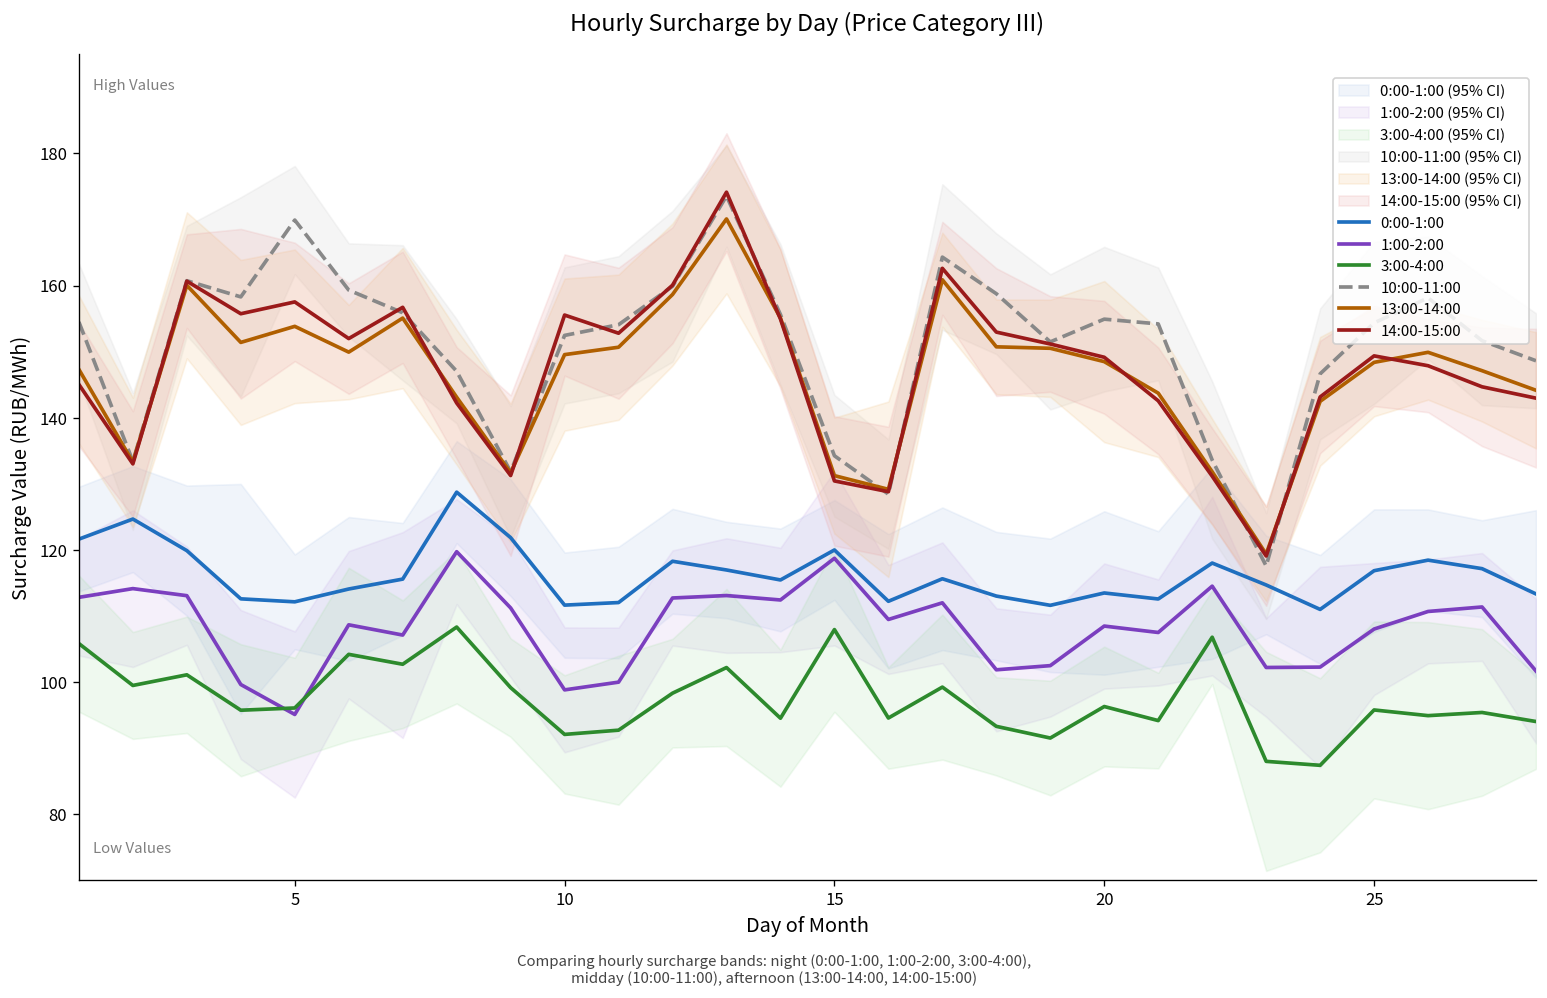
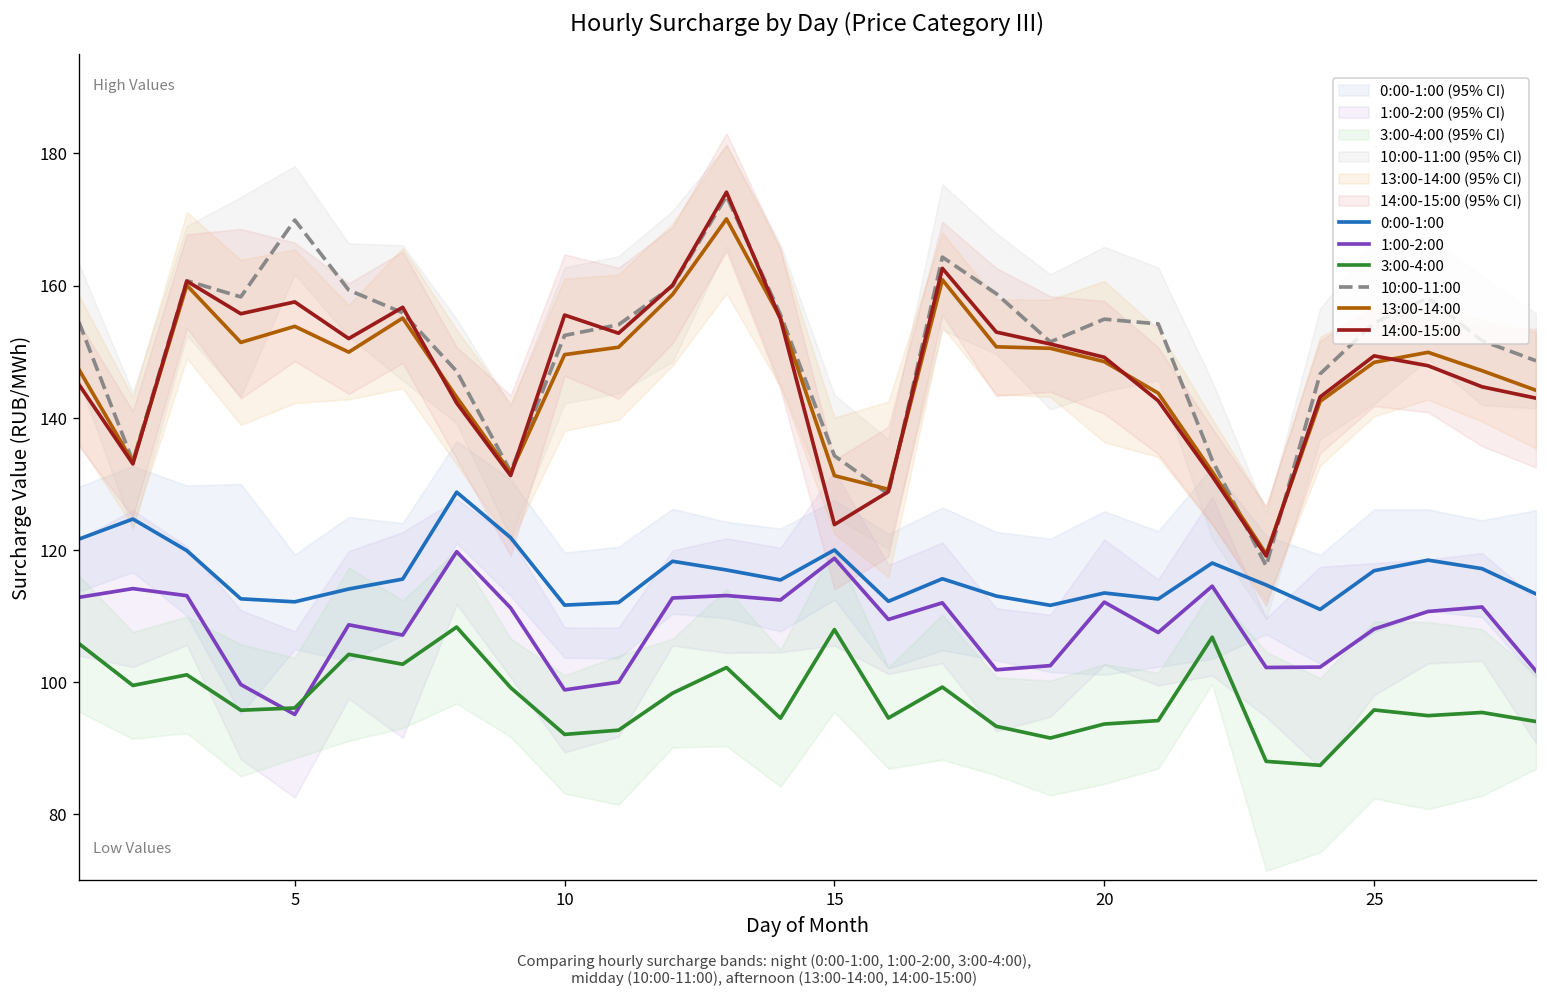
14:00-15:00, 15: 130 -> 124
1:00-2:00, 20: 108 -> 112
3:00-4:00, 20: 96 -> 94
